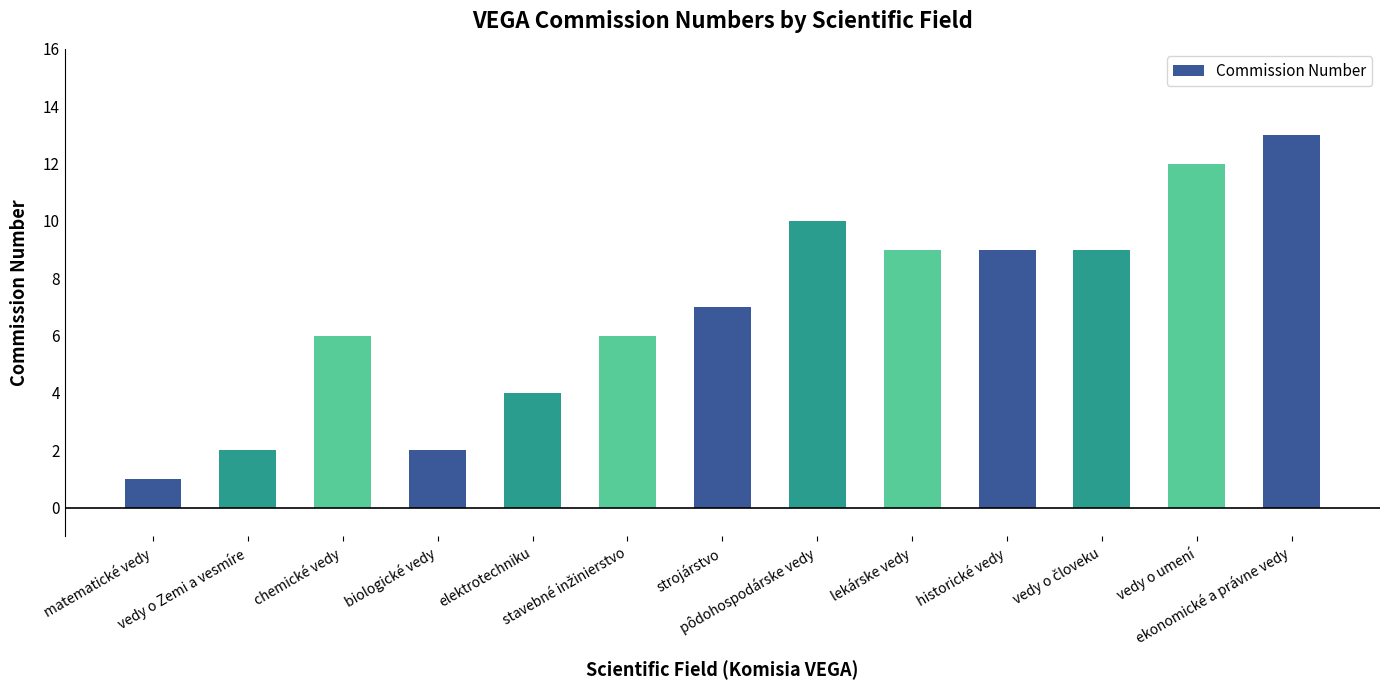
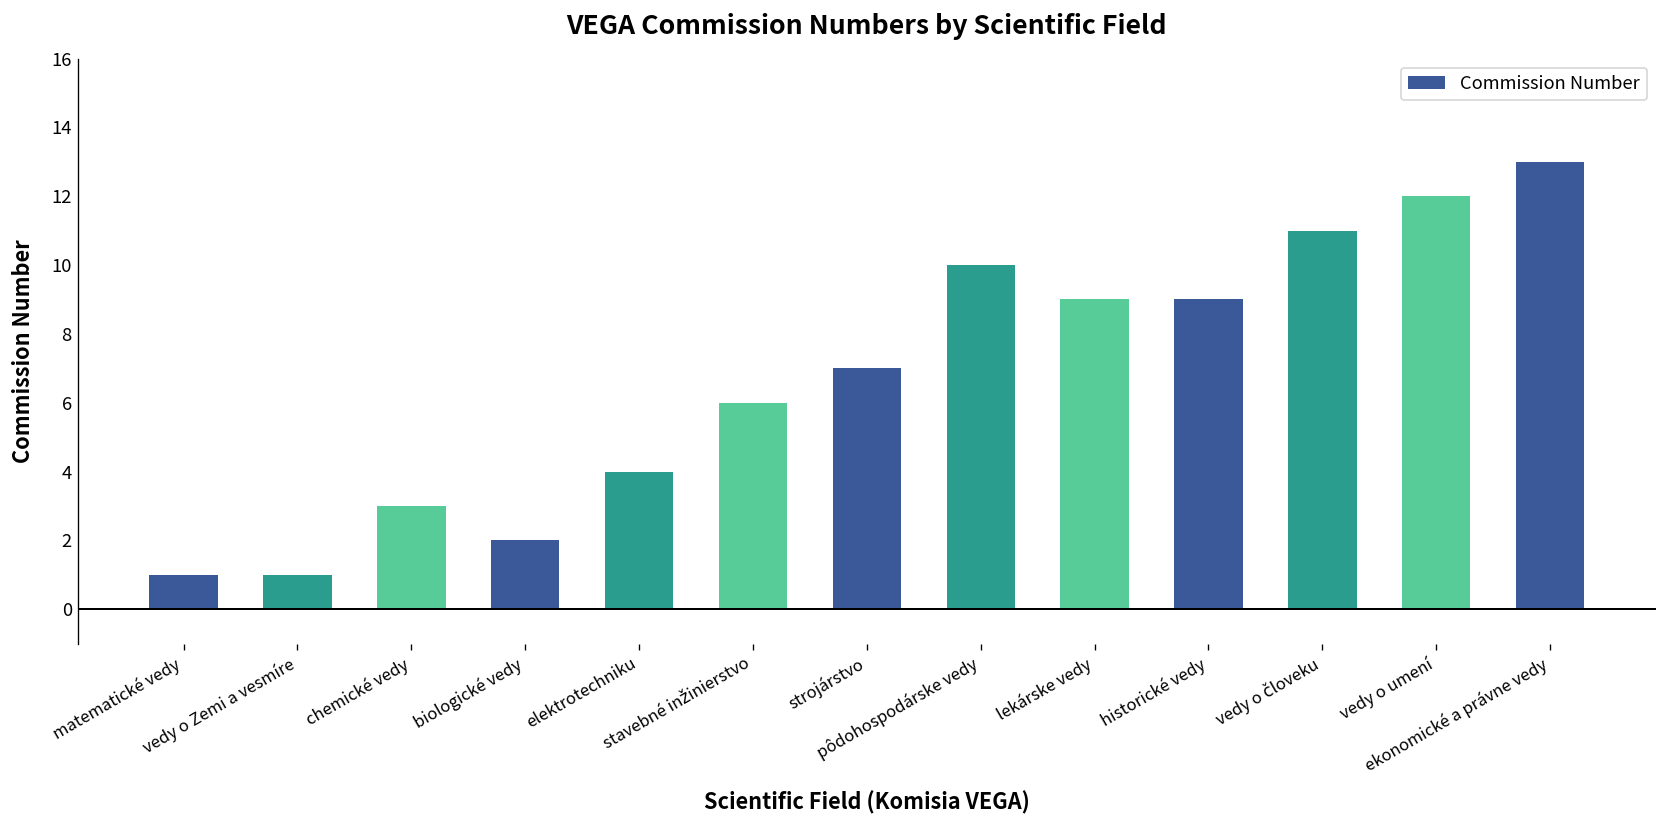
vedy o Zemi a vesmíre: 2 -> 1
chemické vedy: 6 -> 3
vedy o človeku: 9 -> 11
